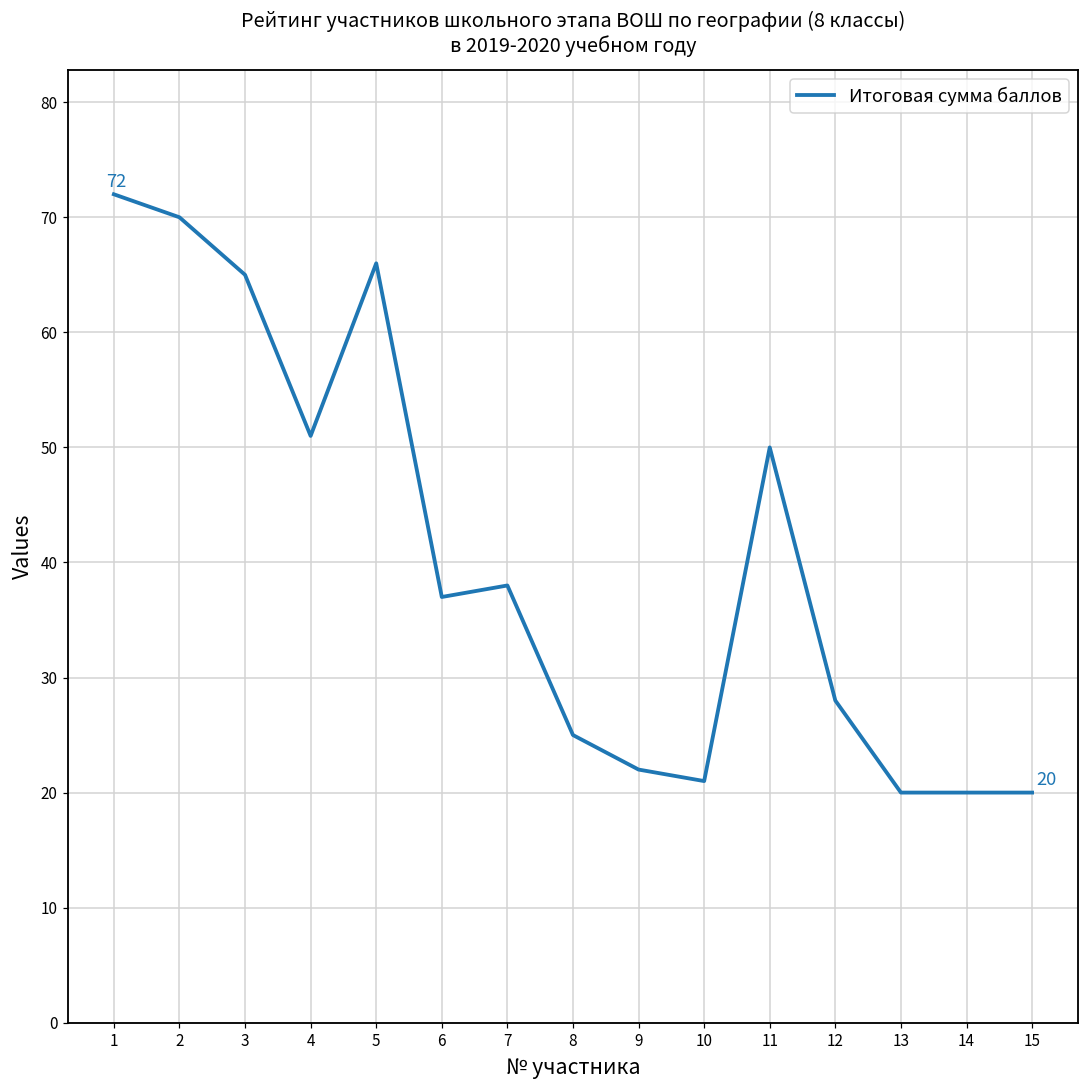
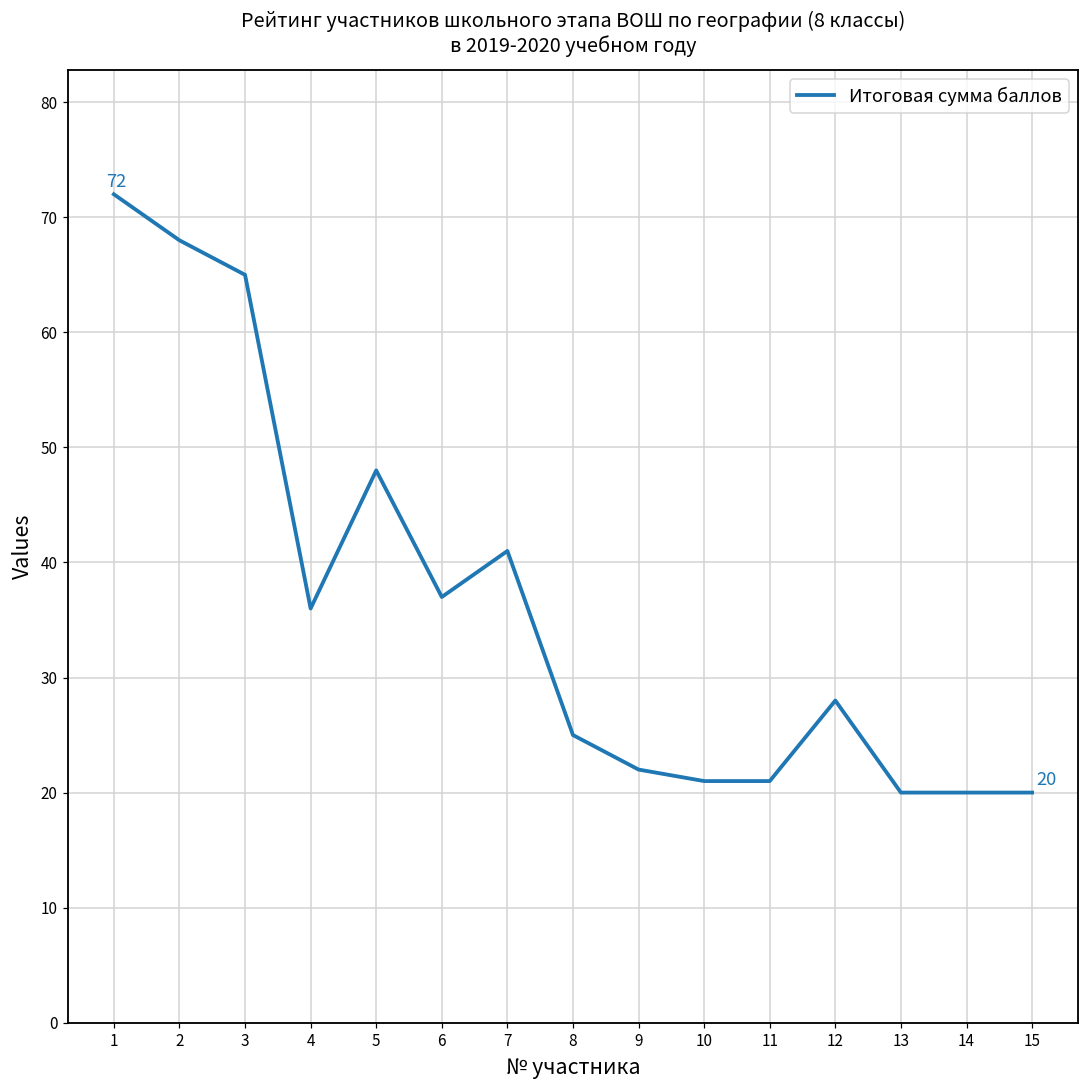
2: 70 -> 68
4: 51 -> 36
5: 66 -> 48
7: 38 -> 41
11: 50 -> 21
